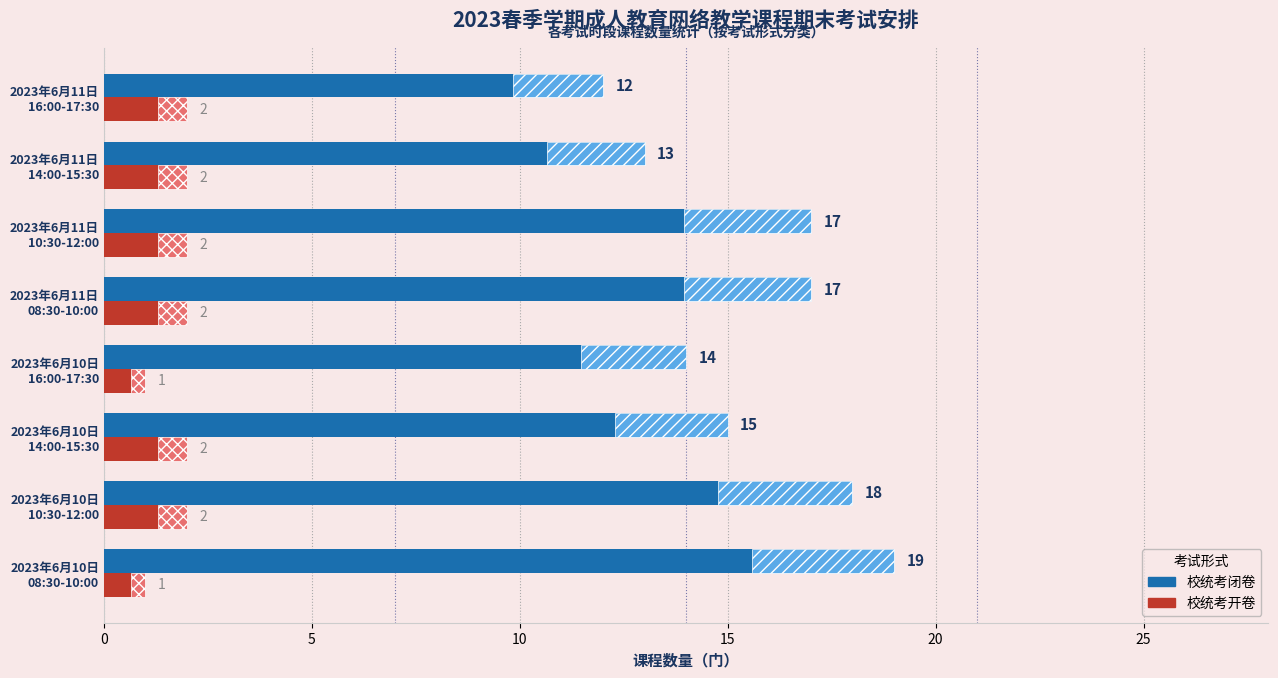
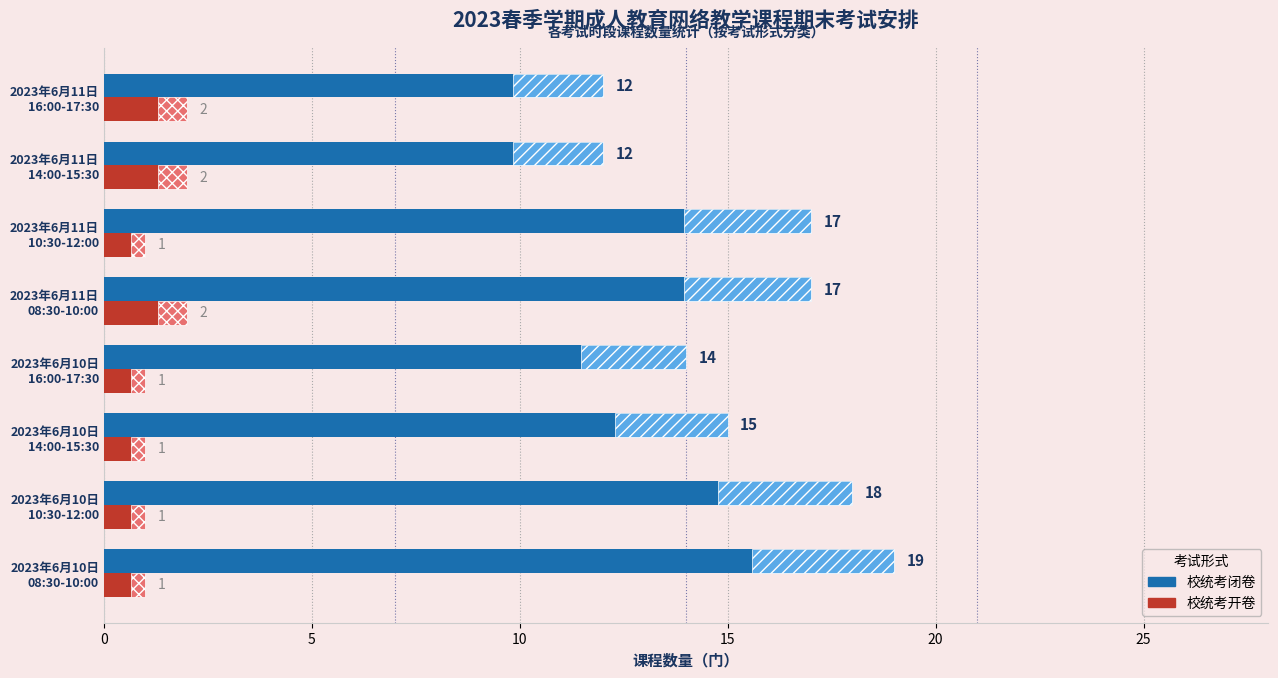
校统考闭卷, 2023年6月11日 14:00-15:30: 13 -> 12
校统考开卷, 2023年6月11日 10:30-12:00: 2 -> 1
校统考开卷, 2023年6月10日 14:00-15:30: 2 -> 1
校统考开卷, 2023年6月10日 10:30-12:00: 2 -> 1
